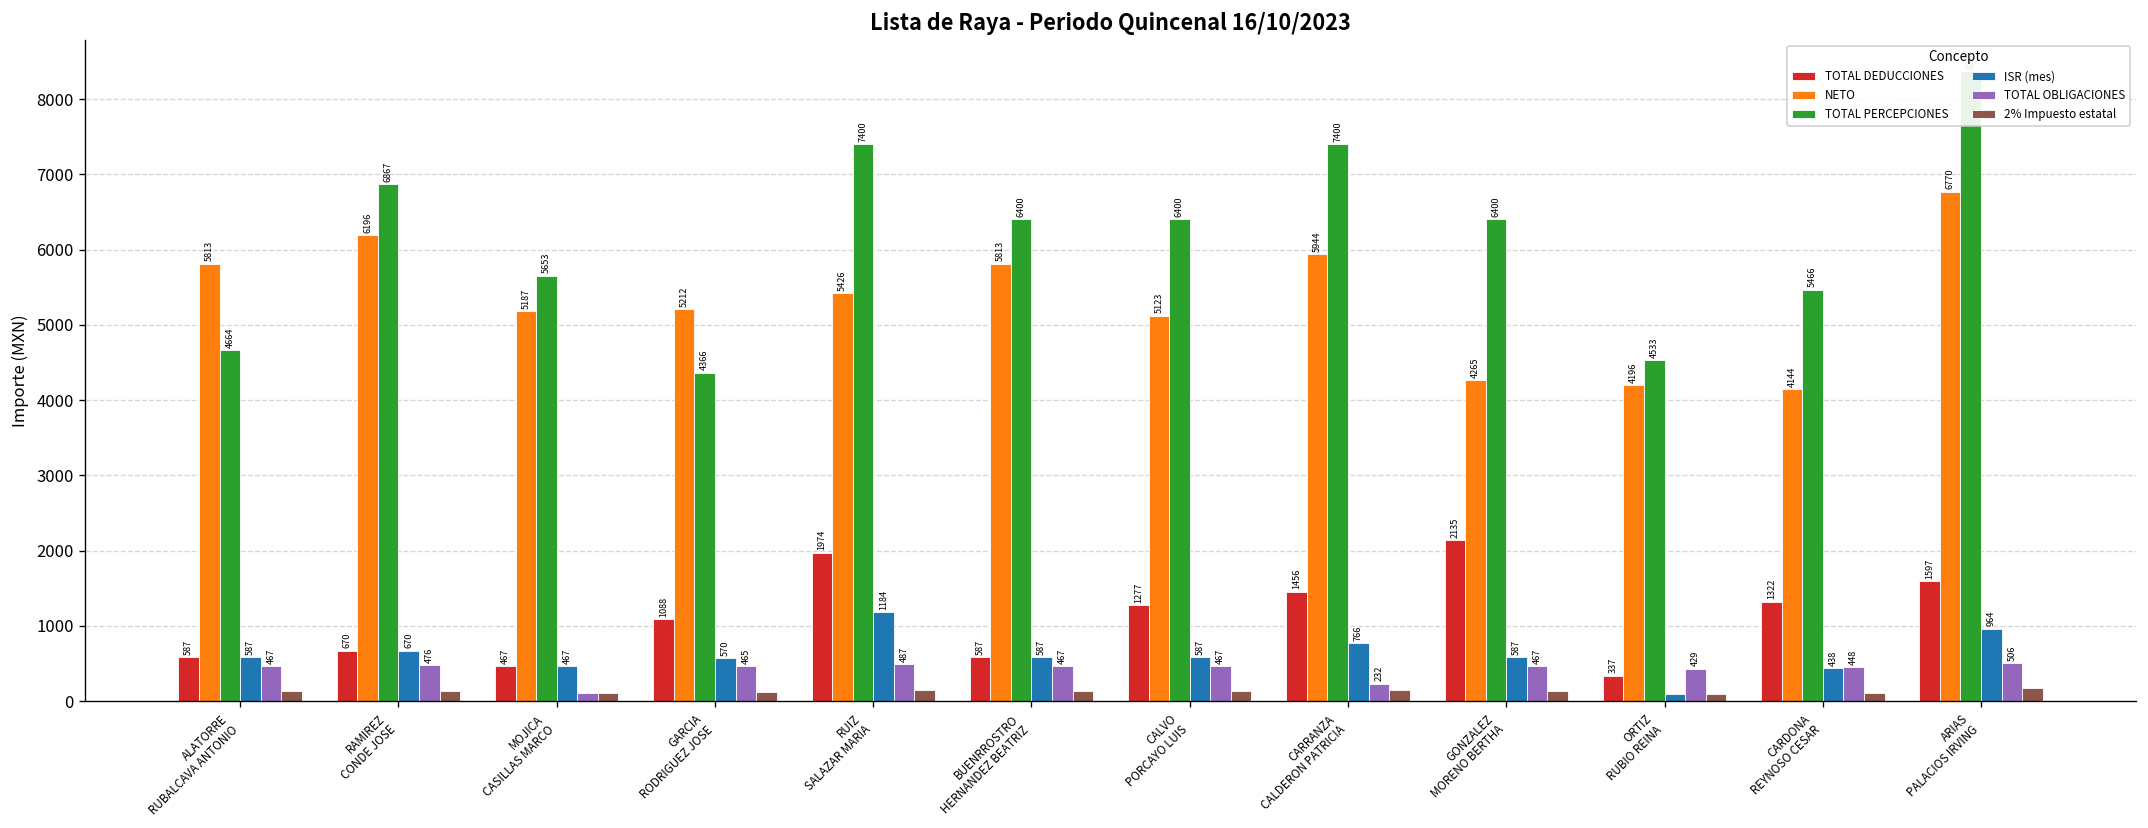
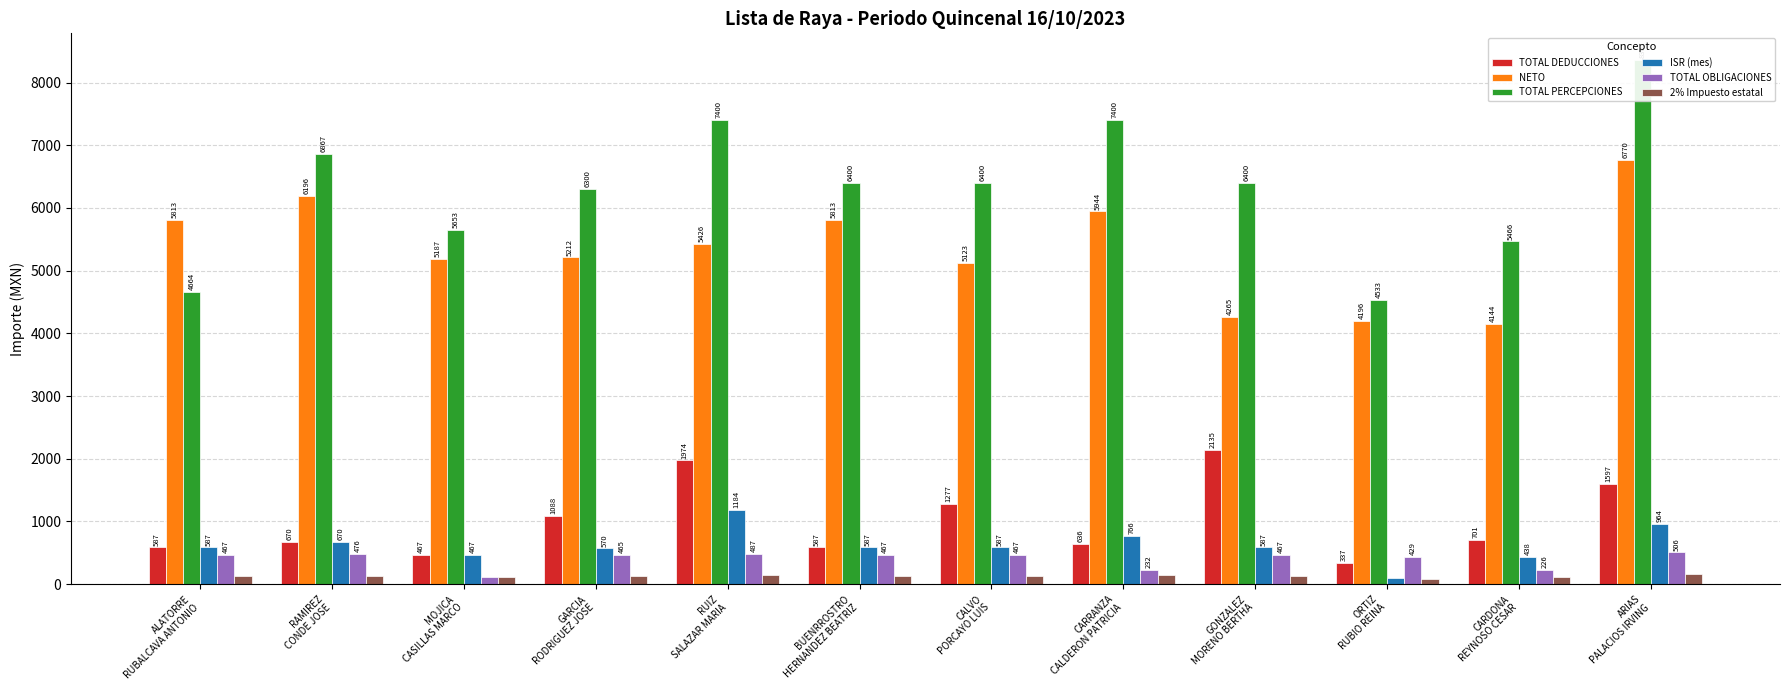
TOTAL PERCEPCIONES, GARCIA RODRIGUEZ JOSE: 4366 -> 6300
TOTAL DEDUCCIONES, CARRANZA CALDERON PATRICIA: 1456 -> 636
TOTAL DEDUCCIONES, CARDONA REYNOSO CESAR: 1322 -> 701
TOTAL OBLIGACIONES, CARDONA REYNOSO CESAR: 448 -> 226
